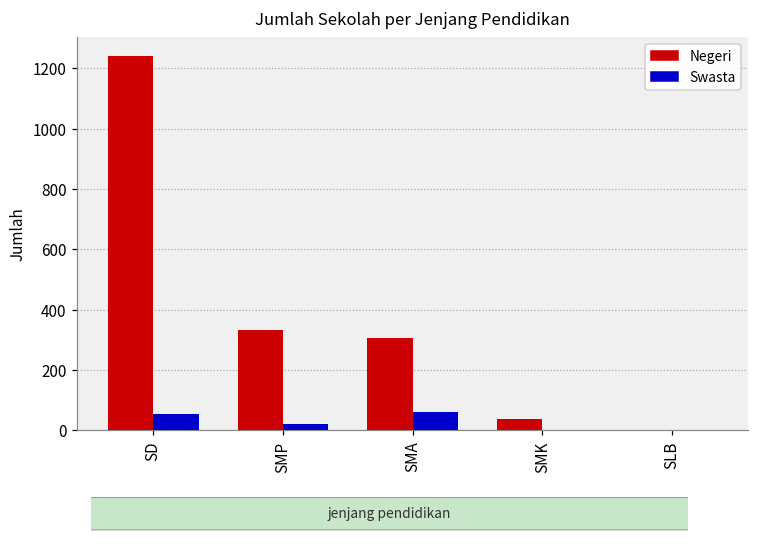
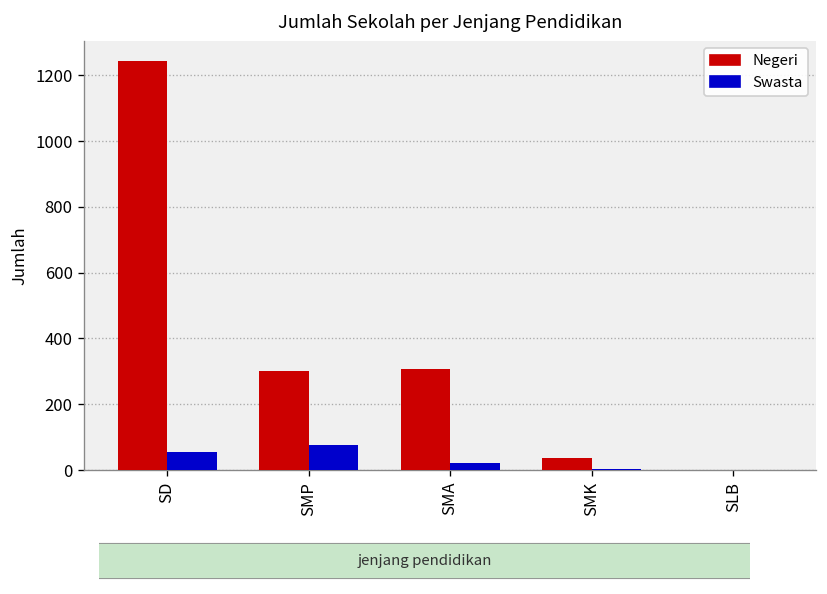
Negeri, SMP: 330 -> 300
Swasta, SMP: 20 -> 80
Swasta, SMA: 60 -> 20
